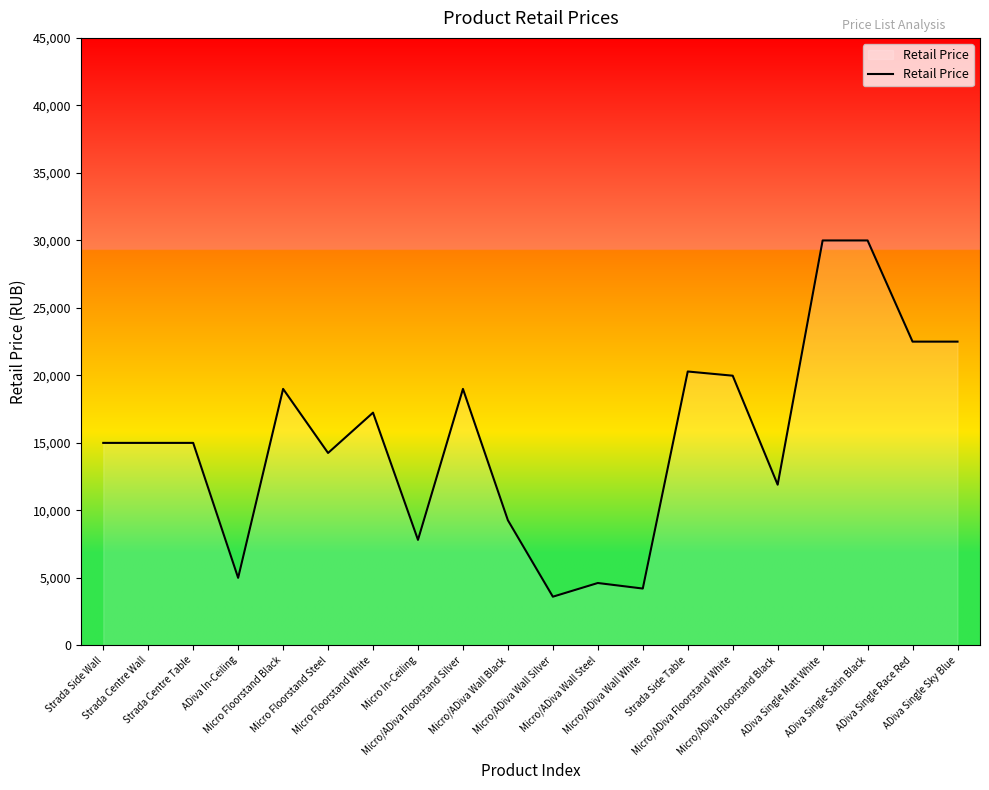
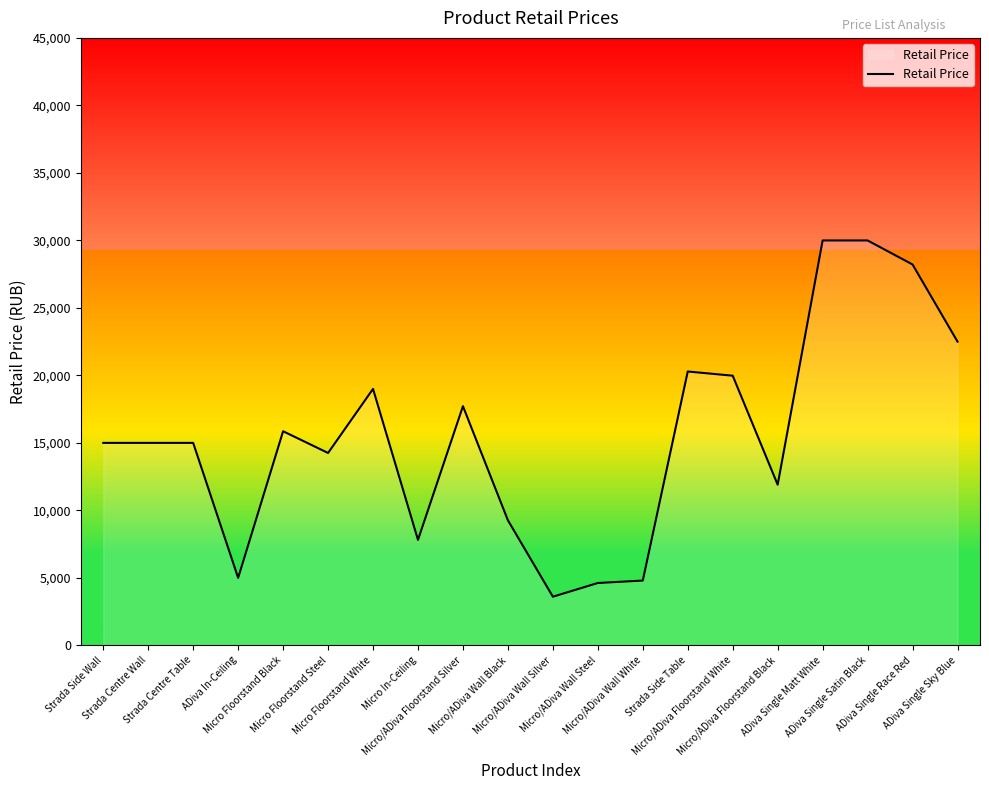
Micro Floorstand Black: 19,000 -> 15,900
Micro Floorstand White: 17,200 -> 19,000
Micro/ADiva Floorstand Silver: 19,000 -> 17,700
Micro/ADiva Wall White: 4,200 -> 4,800
ADiva Single Race Red: 22,500 -> 28,200
